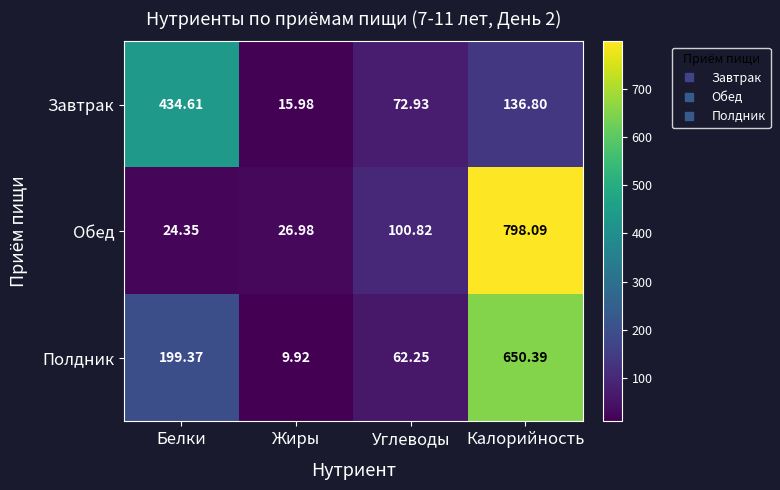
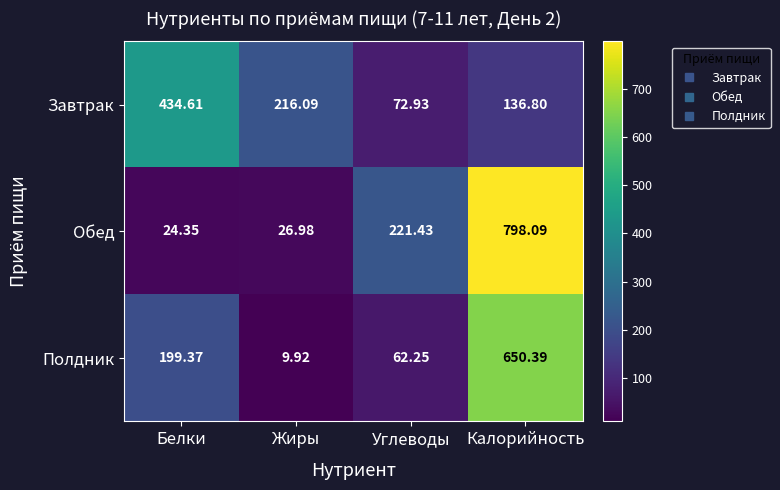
Завтрак, Жиры: 15.98 -> 216.09
Обед, Углеводы: 100.82 -> 221.43
